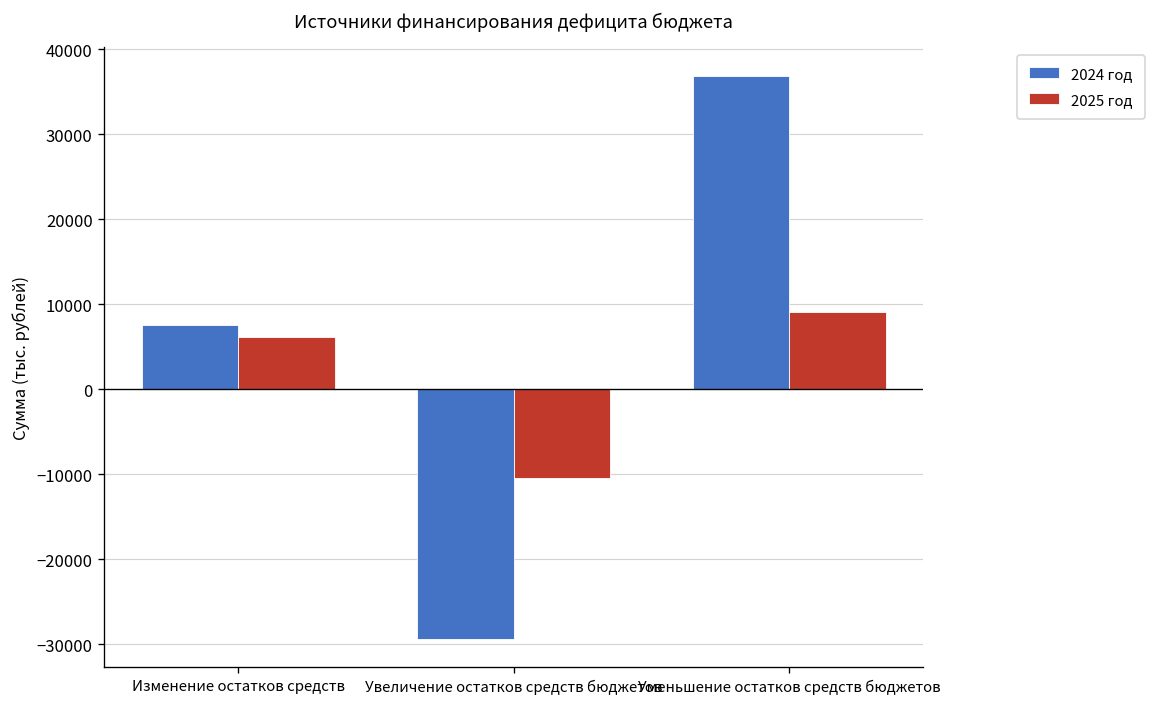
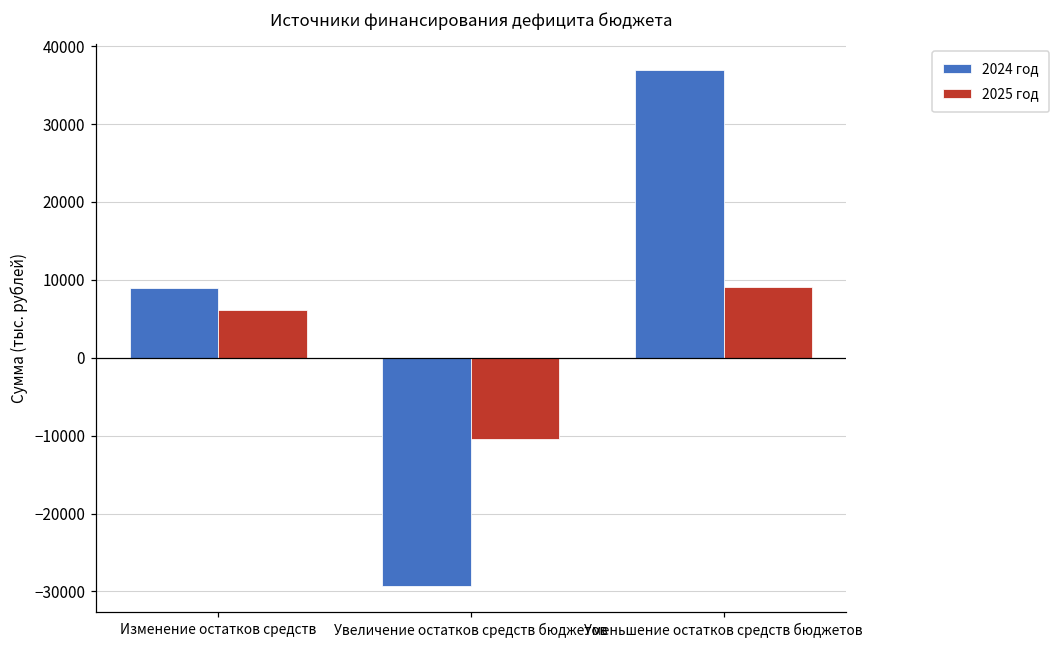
2024 год, Изменение остатков средств: 8000 -> 9000
